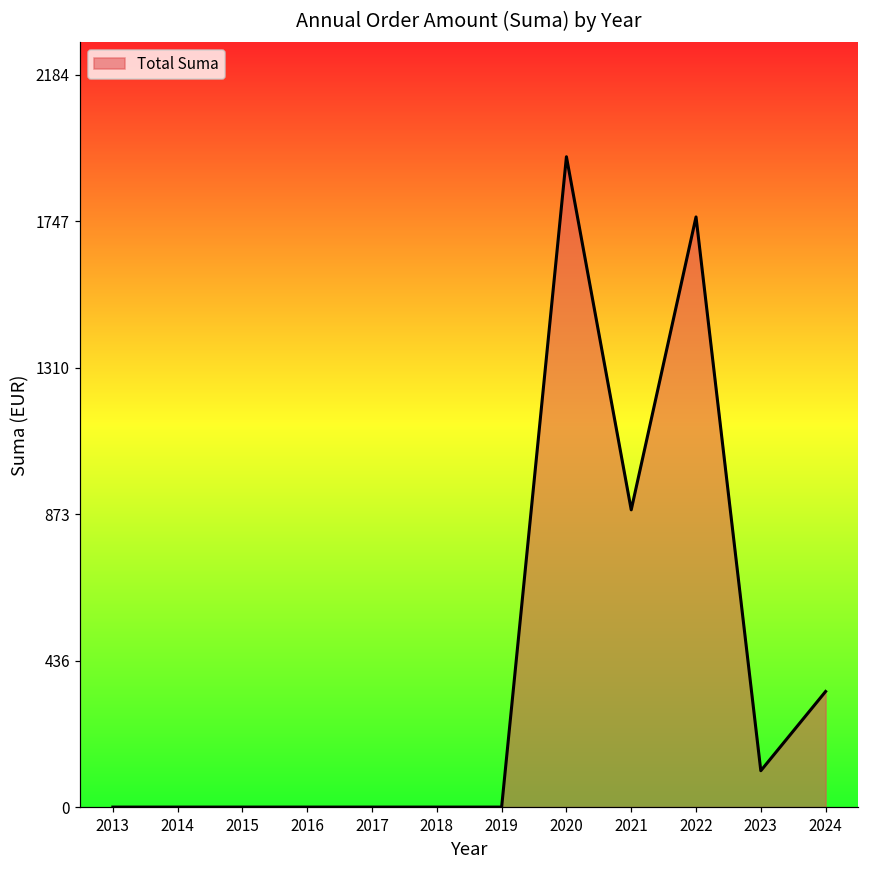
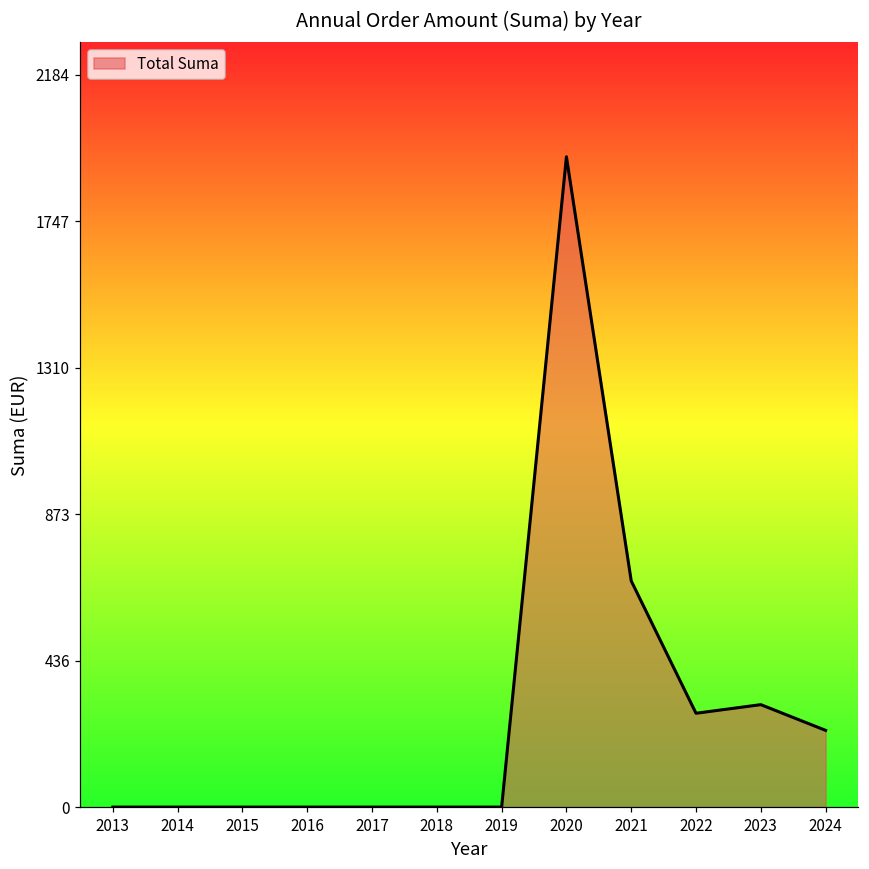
2021: 890 -> 680
2022: 1760 -> 280
2023: 110 -> 310
2024: 350 -> 230
